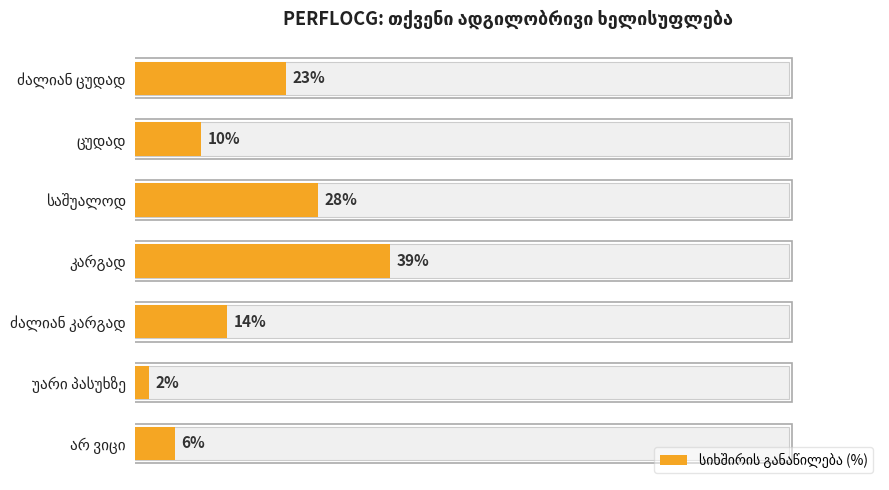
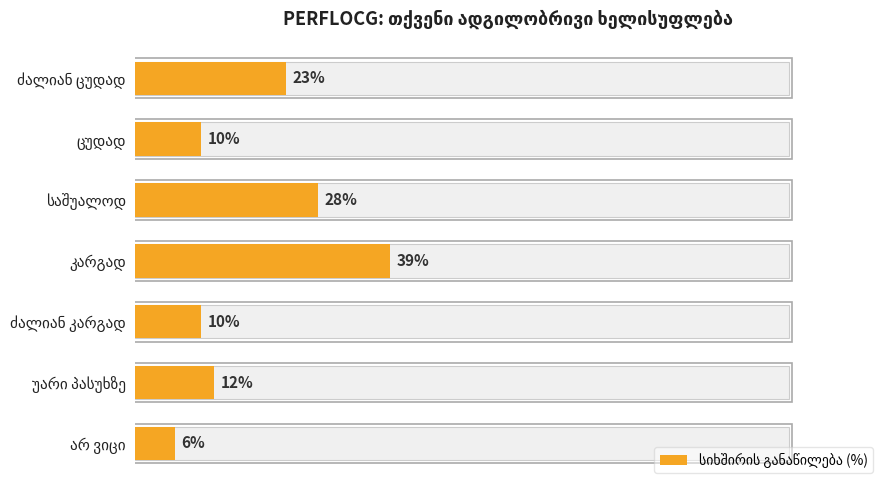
სიხშირის განაწილება (%), ძალიან კარგად: 14% -> 10%
სიხშირის განაწილება (%), უარი პასუხზე: 2% -> 12%
